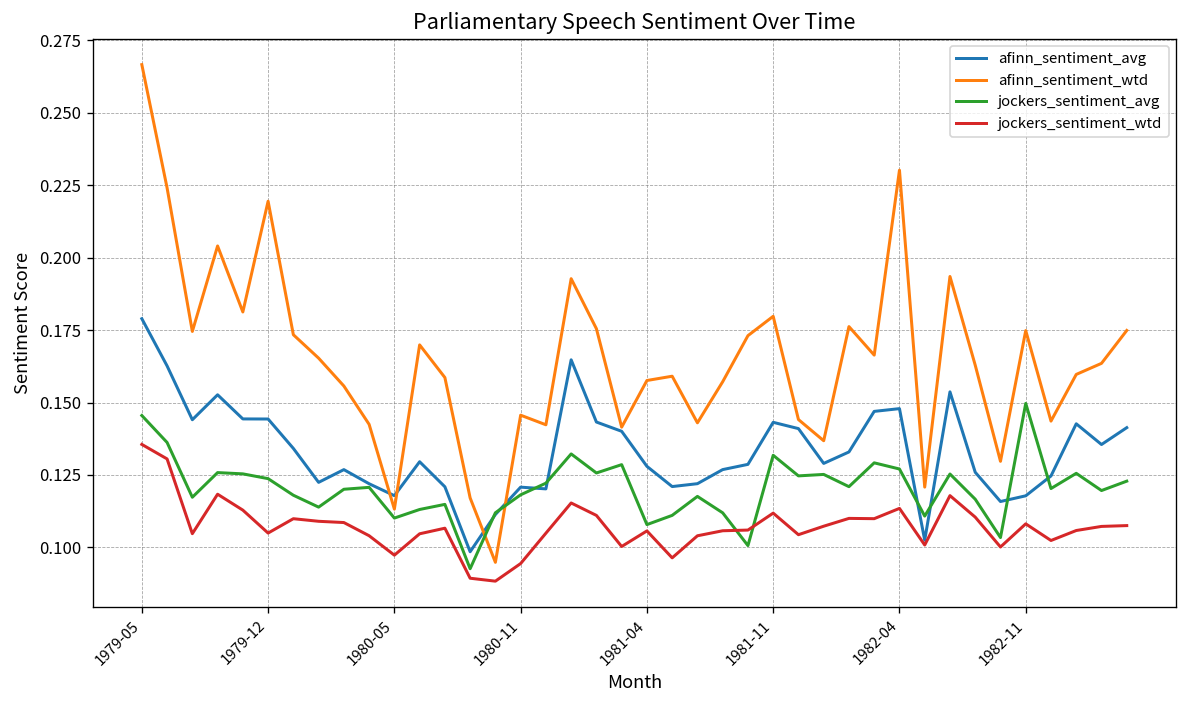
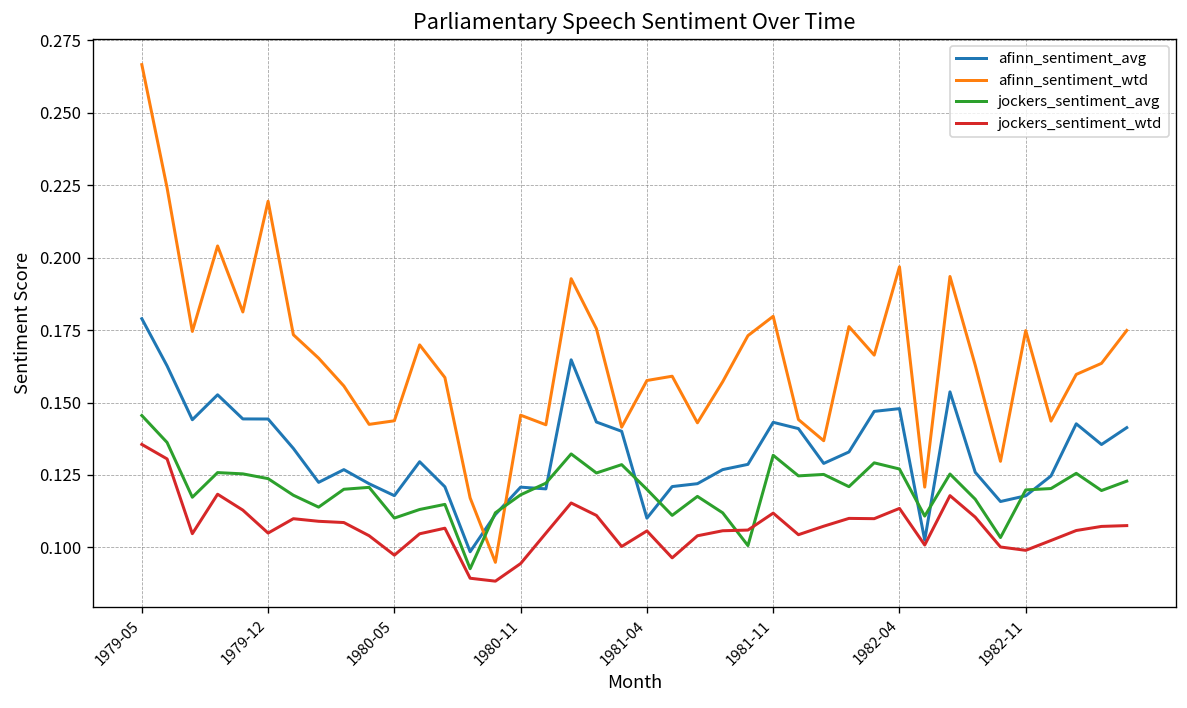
afinn_sentiment_wtd, 1980-05: 0.113 -> 0.144
afinn_sentiment_avg, 1981-04: 0.128 -> 0.110
jockers_sentiment_avg, 1981-04: 0.108 -> 0.120
afinn_sentiment_wtd, 1982-04: 0.230 -> 0.197
jockers_sentiment_avg, 1982-11: 0.150 -> 0.120
jockers_sentiment_wtd, 1982-11: 0.108 -> 0.099
